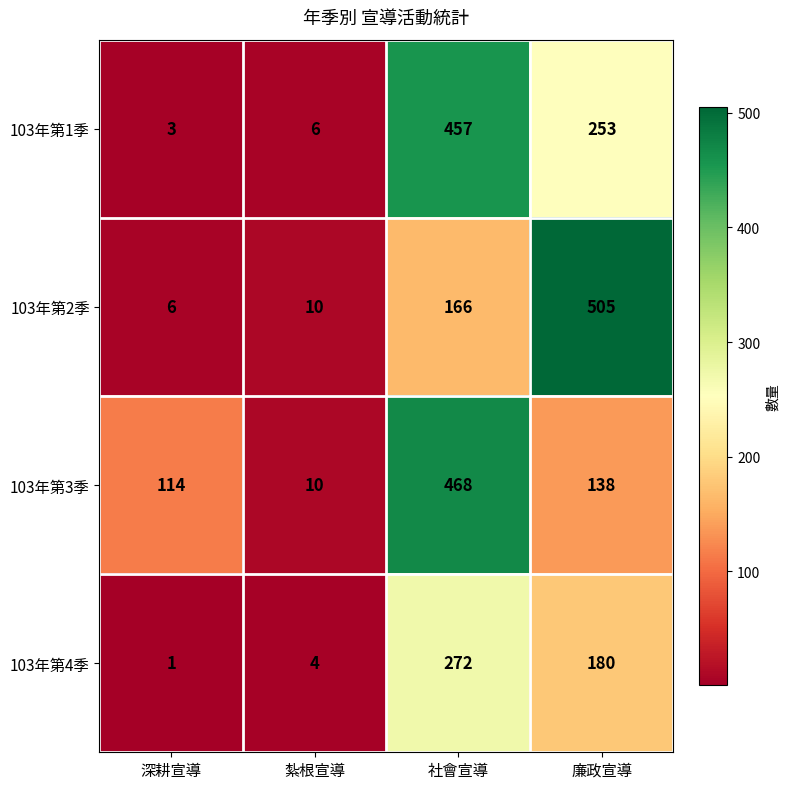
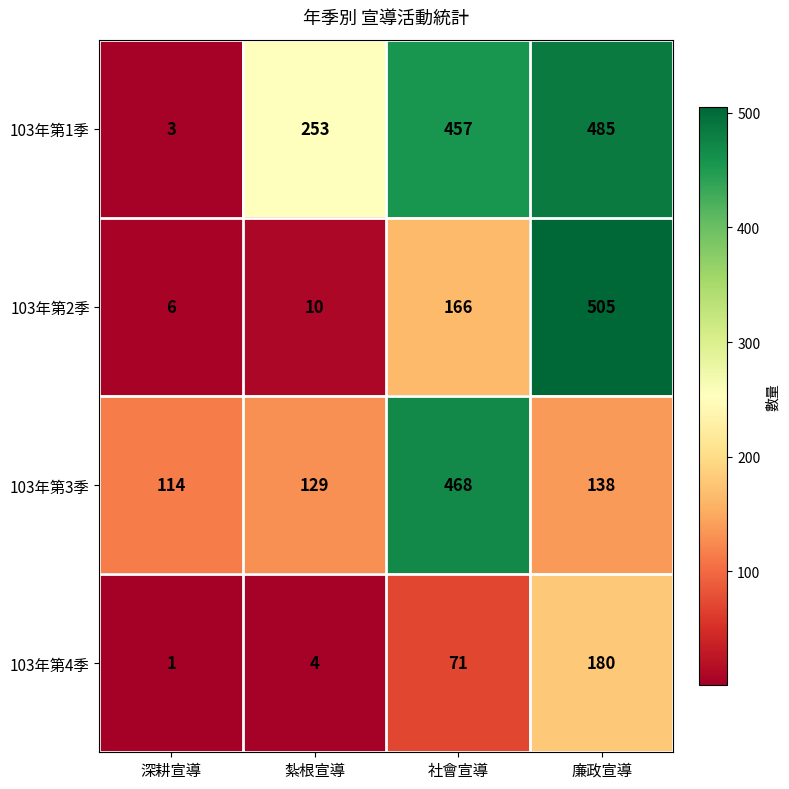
103年第1季, 紮根宣導: 6 -> 253
103年第1季, 廉政宣導: 253 -> 485
103年第3季, 紮根宣導: 10 -> 129
103年第4季, 社會宣導: 272 -> 71
